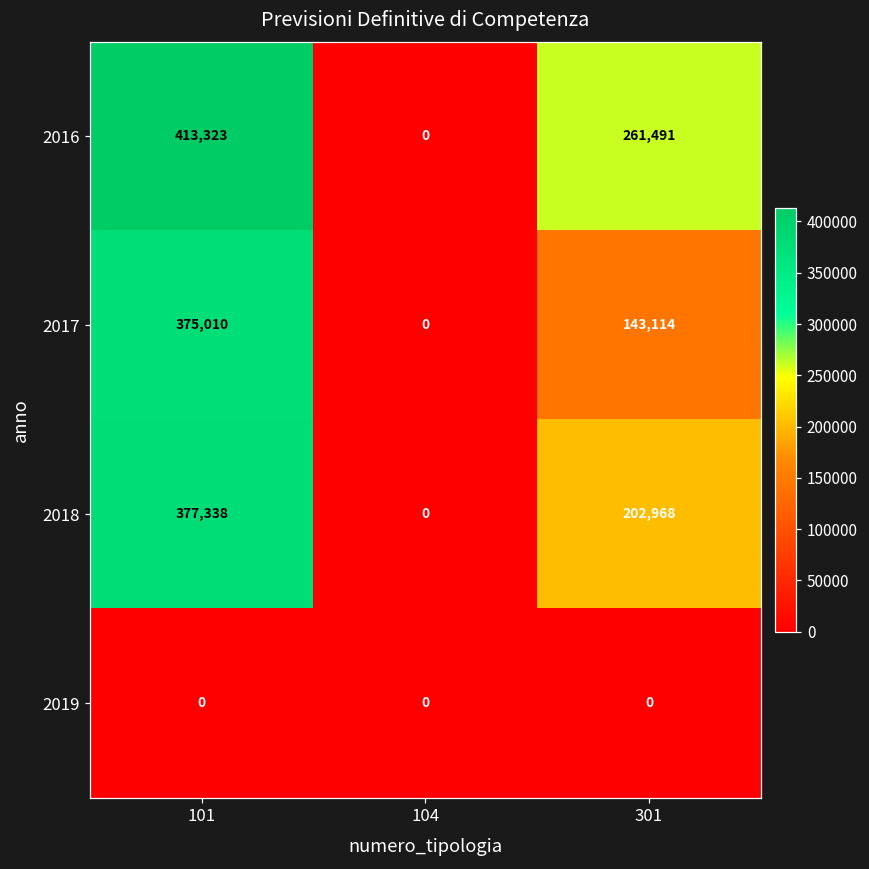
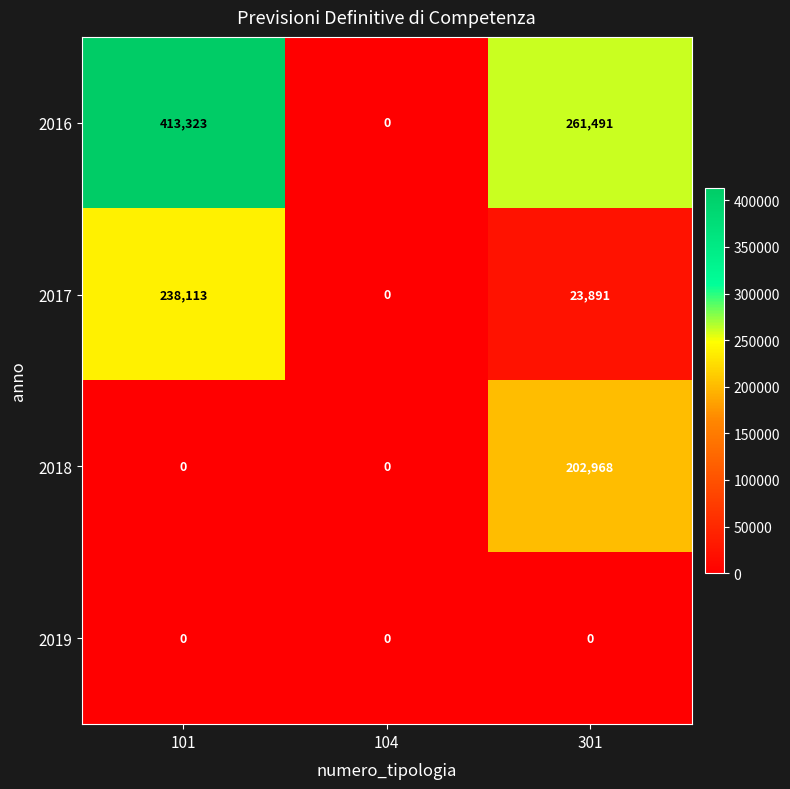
2017, 101: 375,010 -> 238,113
2017, 301: 143,114 -> 23,891
2018, 101: 377,338 -> 0
